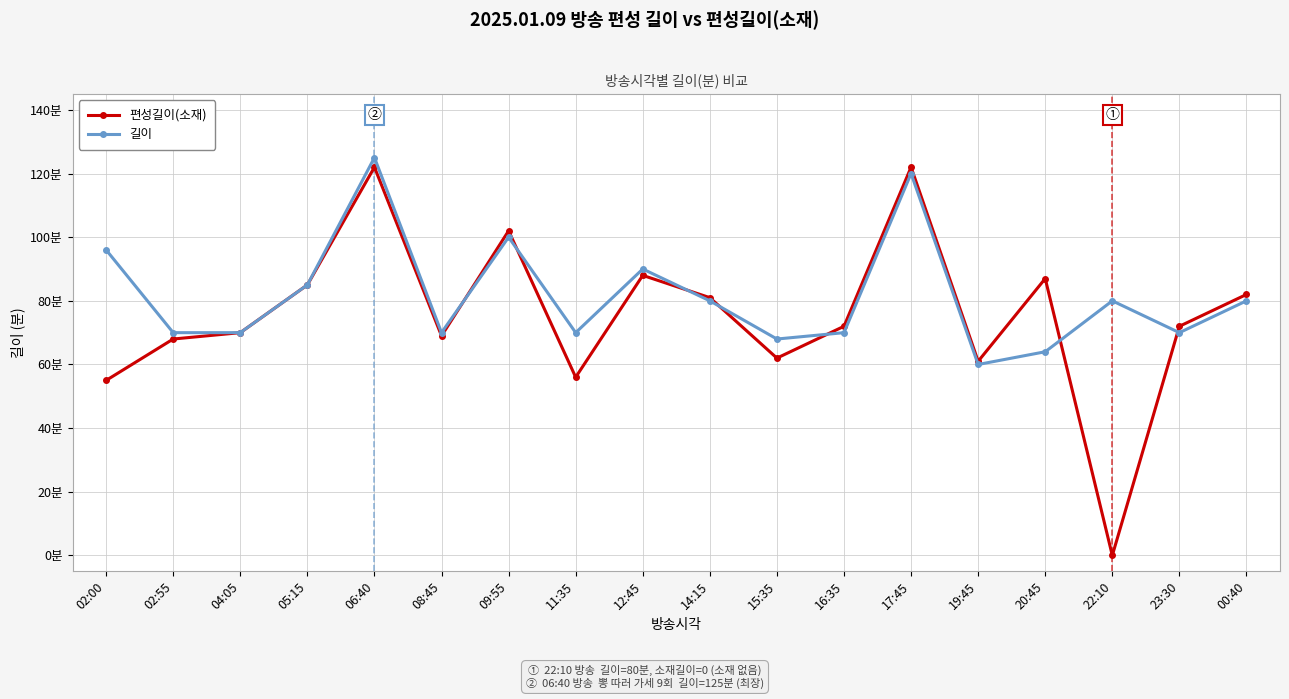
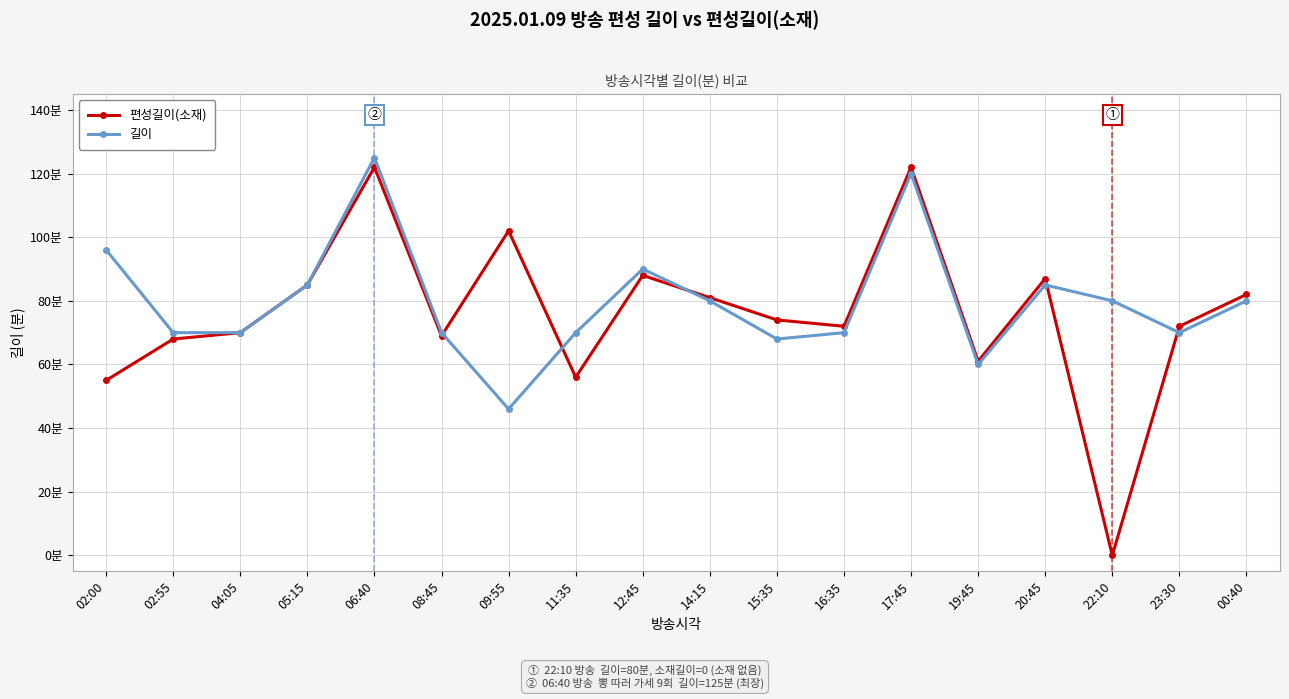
길이, 09:55: 100분 -> 46분
편성길이(소재), 15:35: 62분 -> 74분
길이, 20:45: 64분 -> 85분
